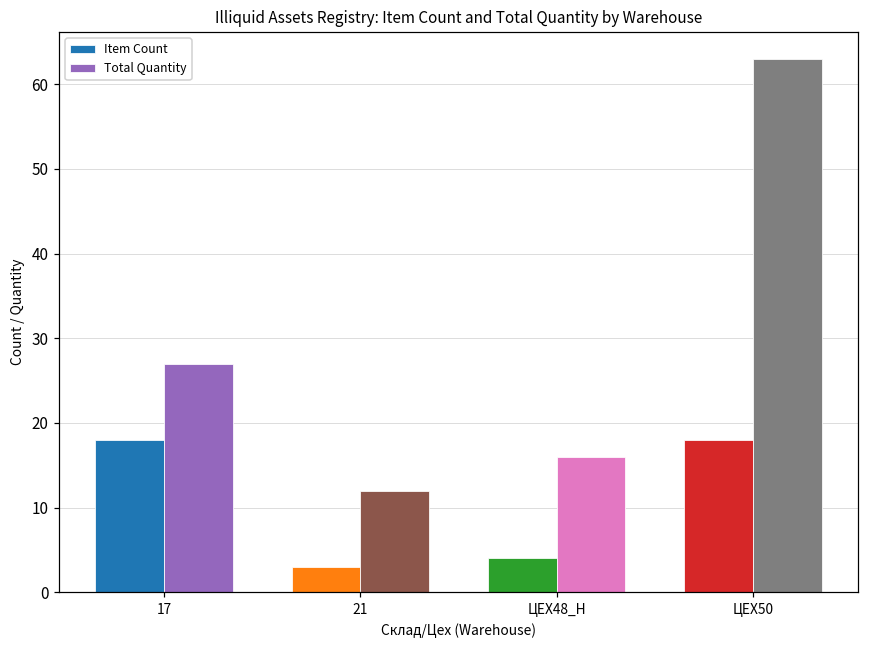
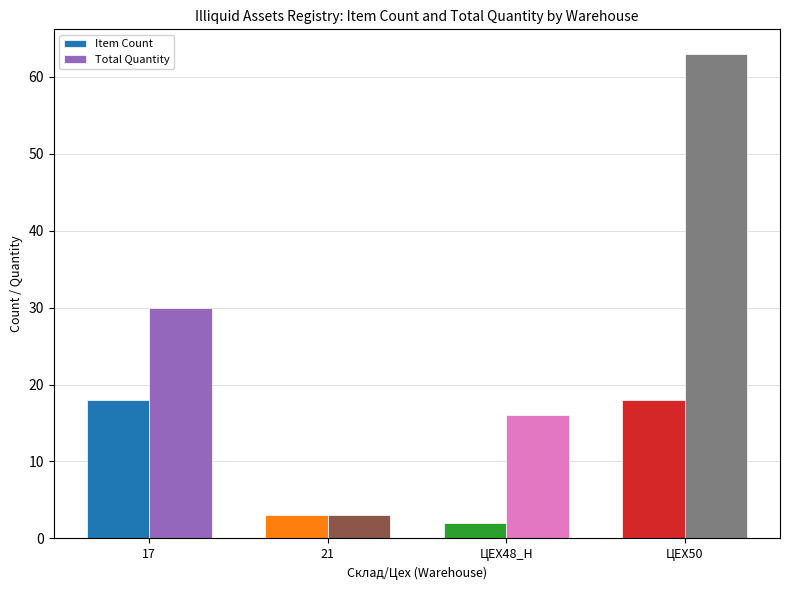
Total Quantity, 17: 27 -> 30
Total Quantity, 21: 12 -> 3
Item Count, ЦЕХ48_Н: 4 -> 2
